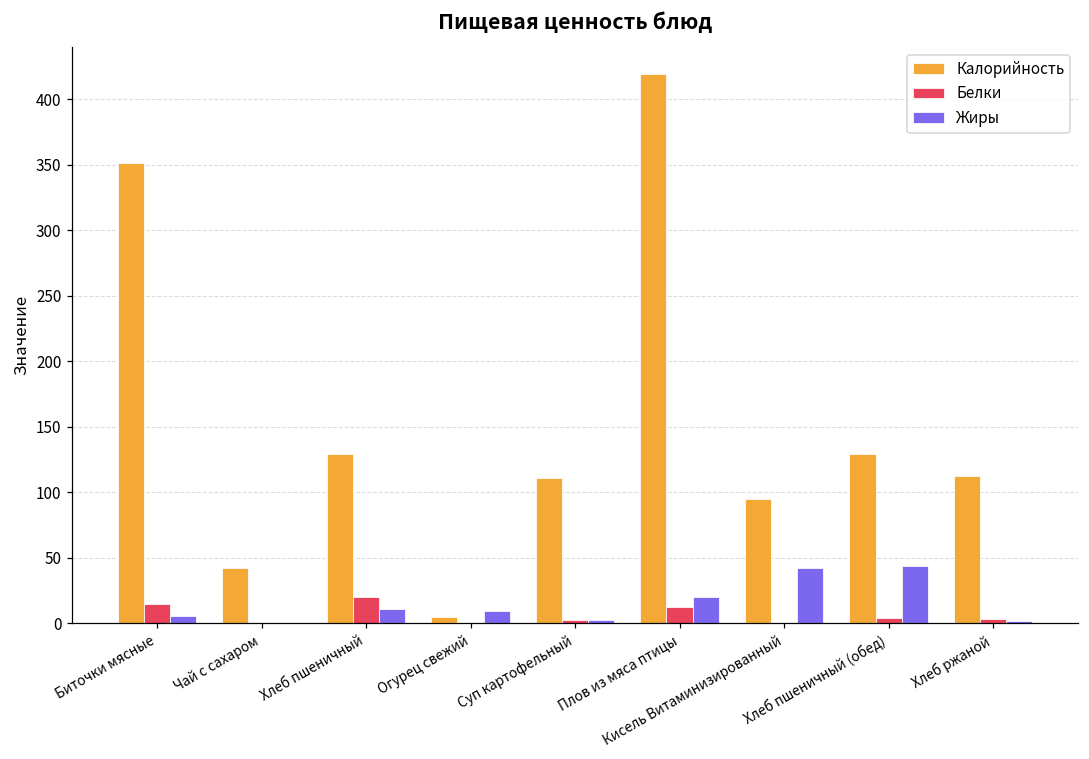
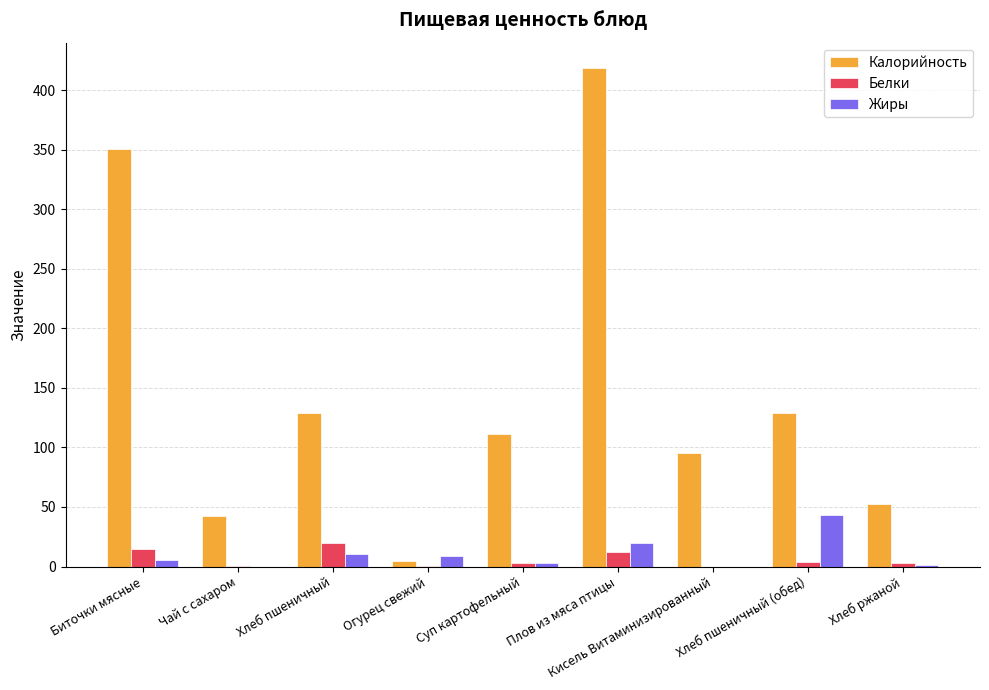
Жиры, Кисель Витаминизированный: 42 -> 0
Калорийность, Хлеб ржаной: 112 -> 52
